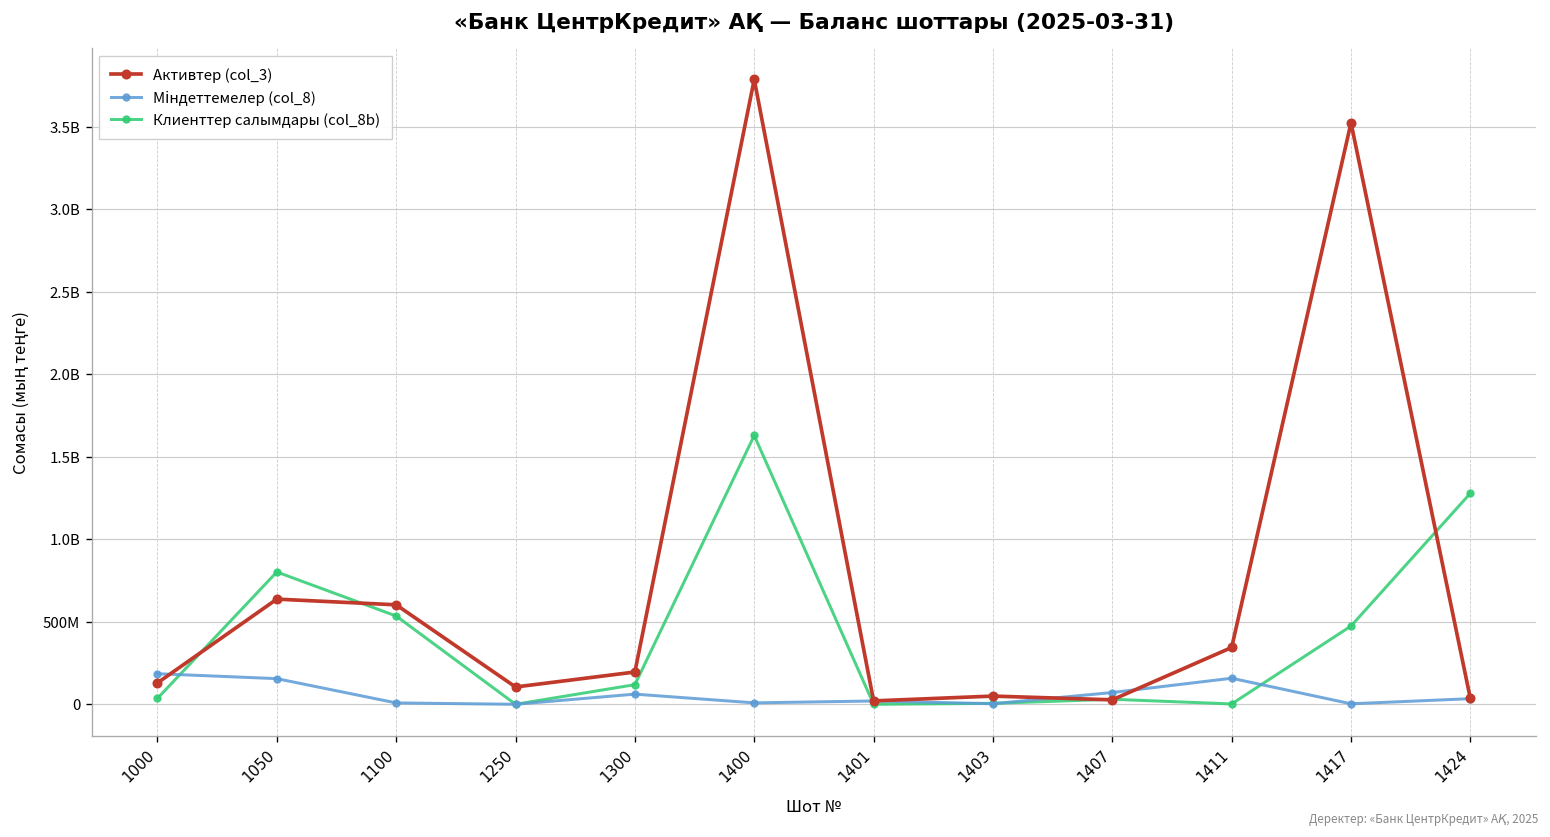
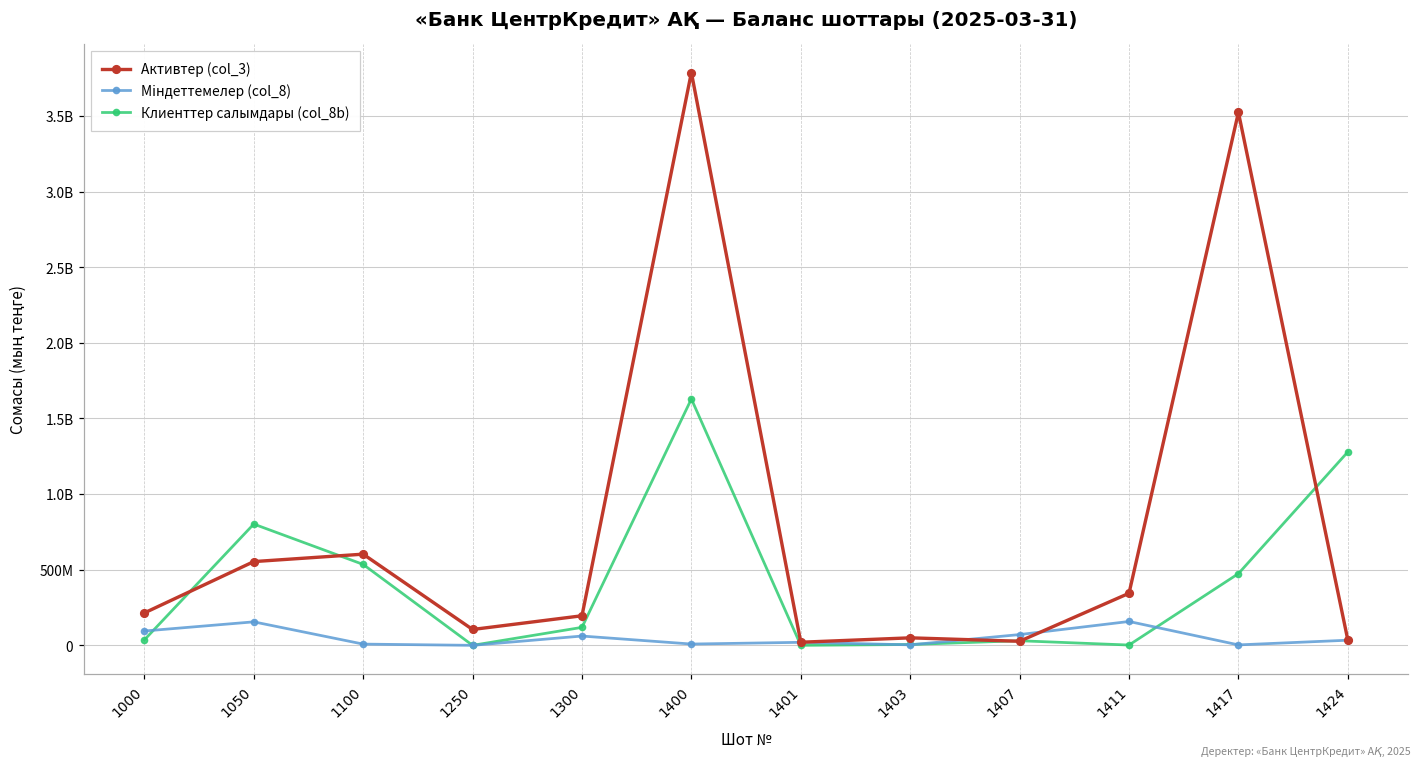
Активтер (col_3), 1000: 130000000 -> 210000000
Міндеттемелер (col_8), 1000: 190000000 -> 90000000
Активтер (col_3), 1050: 640000000 -> 550000000
